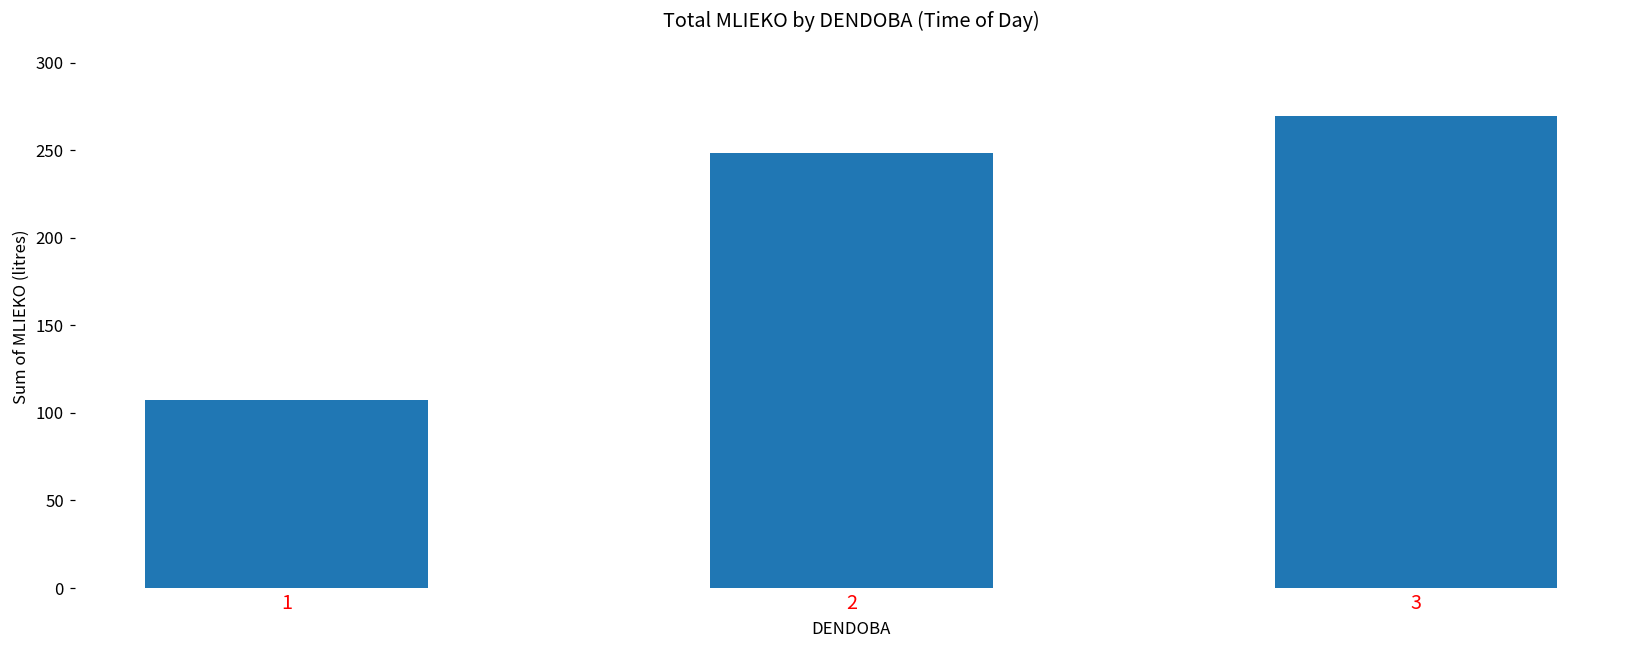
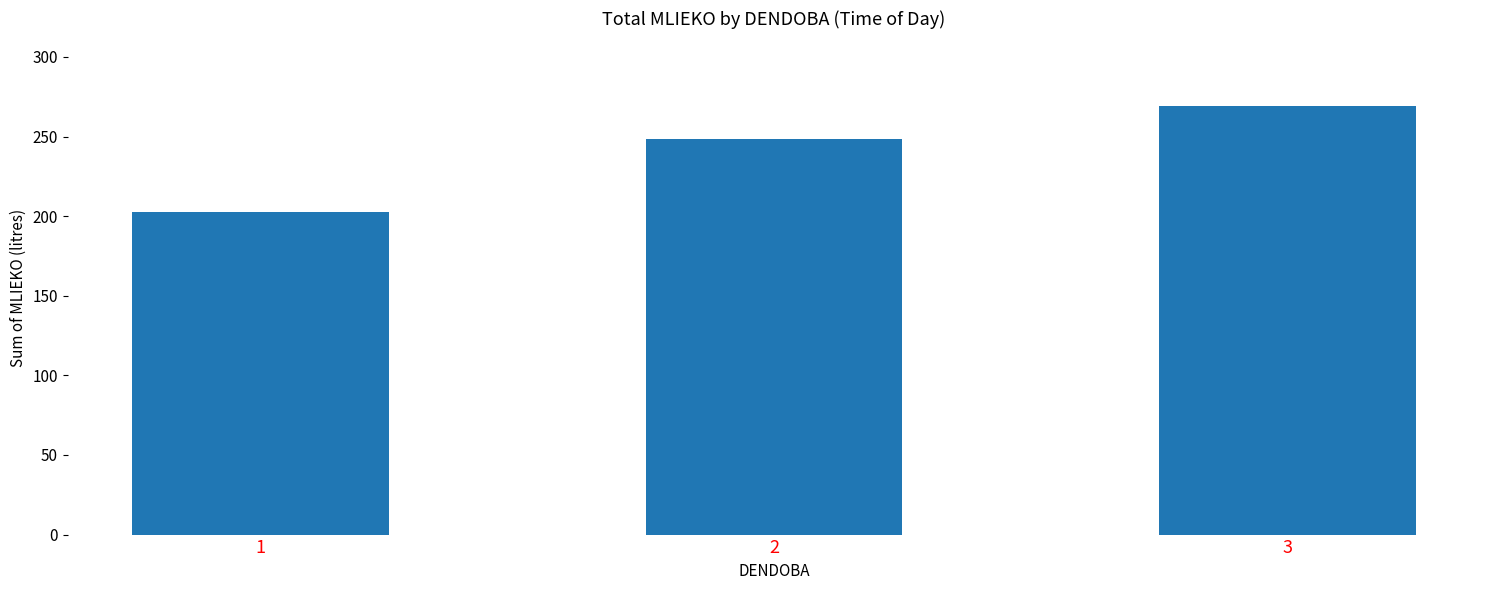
1: 108 -> 203
